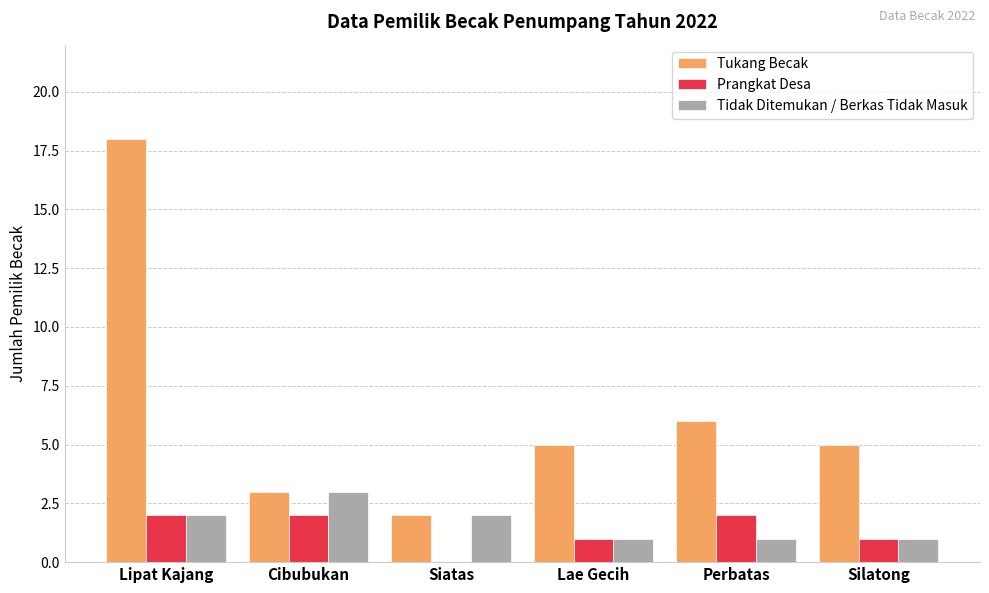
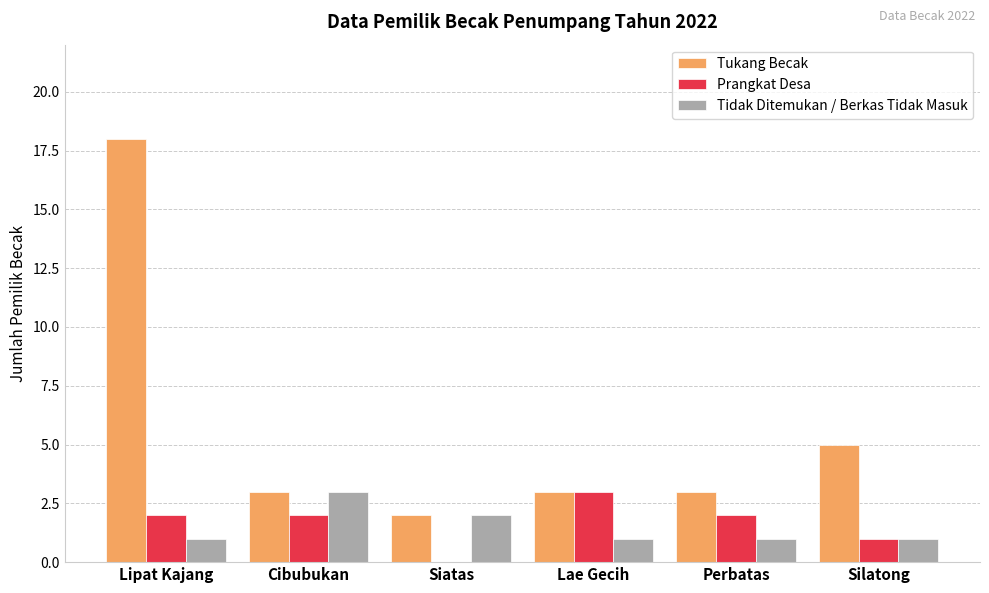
Tidak Ditemukan / Berkas Tidak Masuk, Lipat Kajang: 2 -> 1
Tukang Becak, Lae Gecih: 5 -> 3
Prangkat Desa, Lae Gecih: 1 -> 3
Tukang Becak, Perbatas: 6 -> 3
